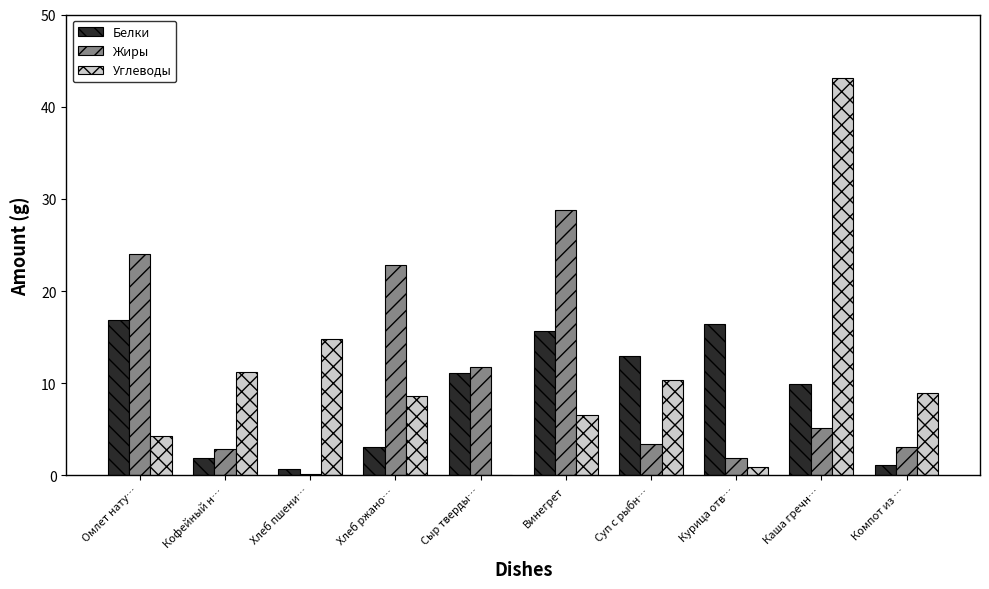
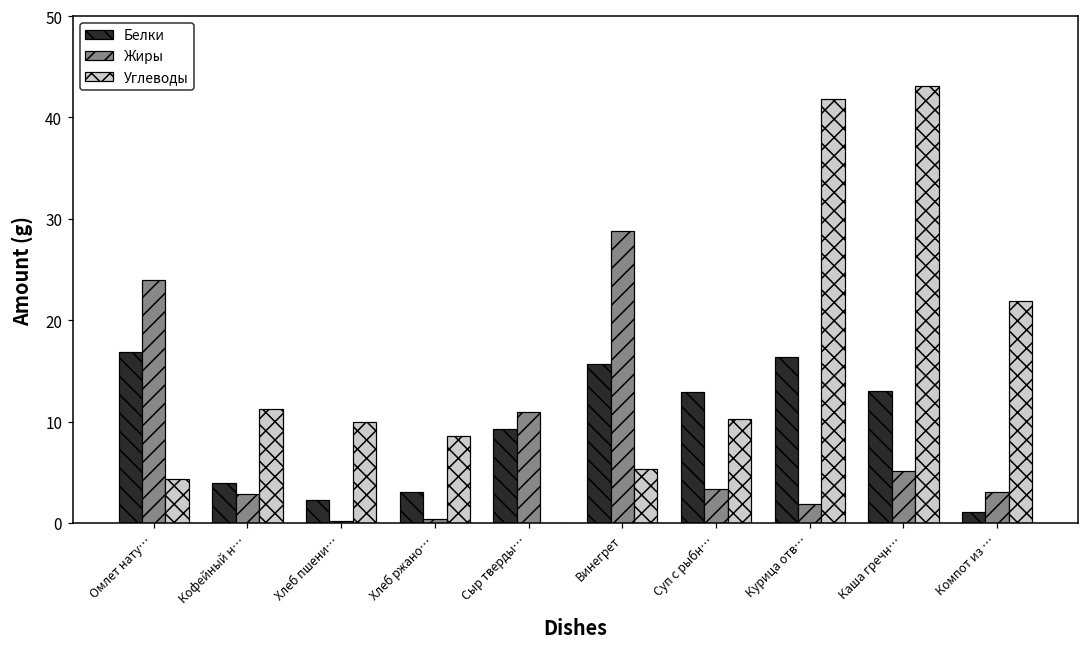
Белки, Кофейный н…: 2 -> 4
Белки, Хлеб пшени…: 1 -> 2
Углеводы, Хлеб пшени…: 15 -> 10
Жиры, Хлеб ржано…: 23 -> 0
Белки, Сыр тверды…: 11 -> 9
Жиры, Сыр тверды…: 12 -> 11
Углеводы, Винегрет: 7 -> 5
Углеводы, Курица отв…: 1 -> 42
Белки, Каша гречн…: 10 -> 13
Углеводы, Компот из …: 9 -> 22
